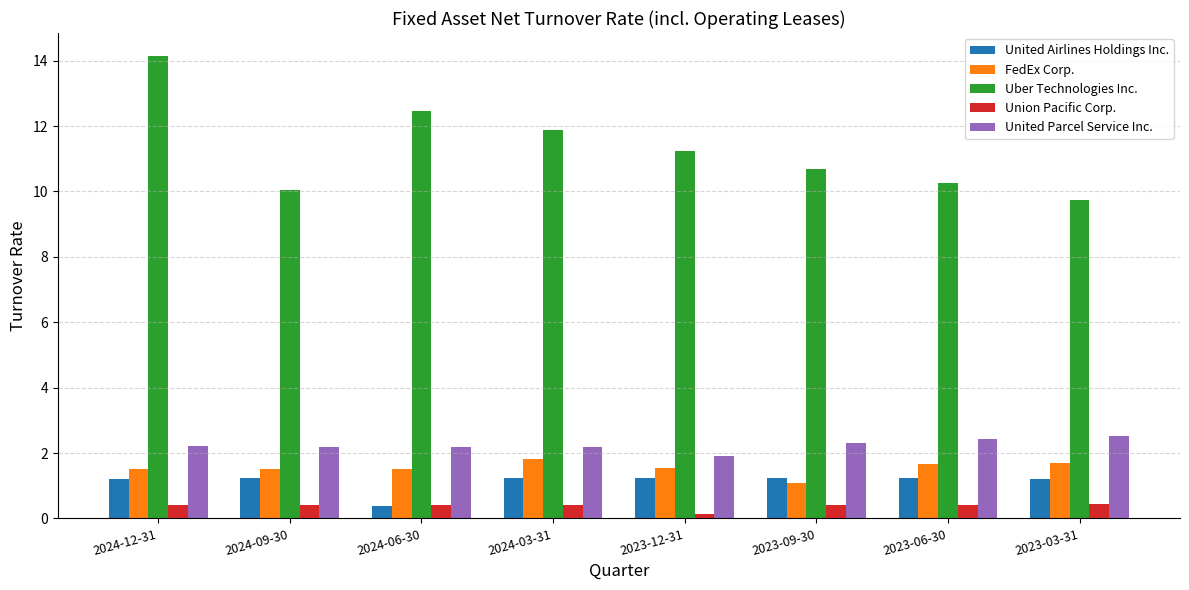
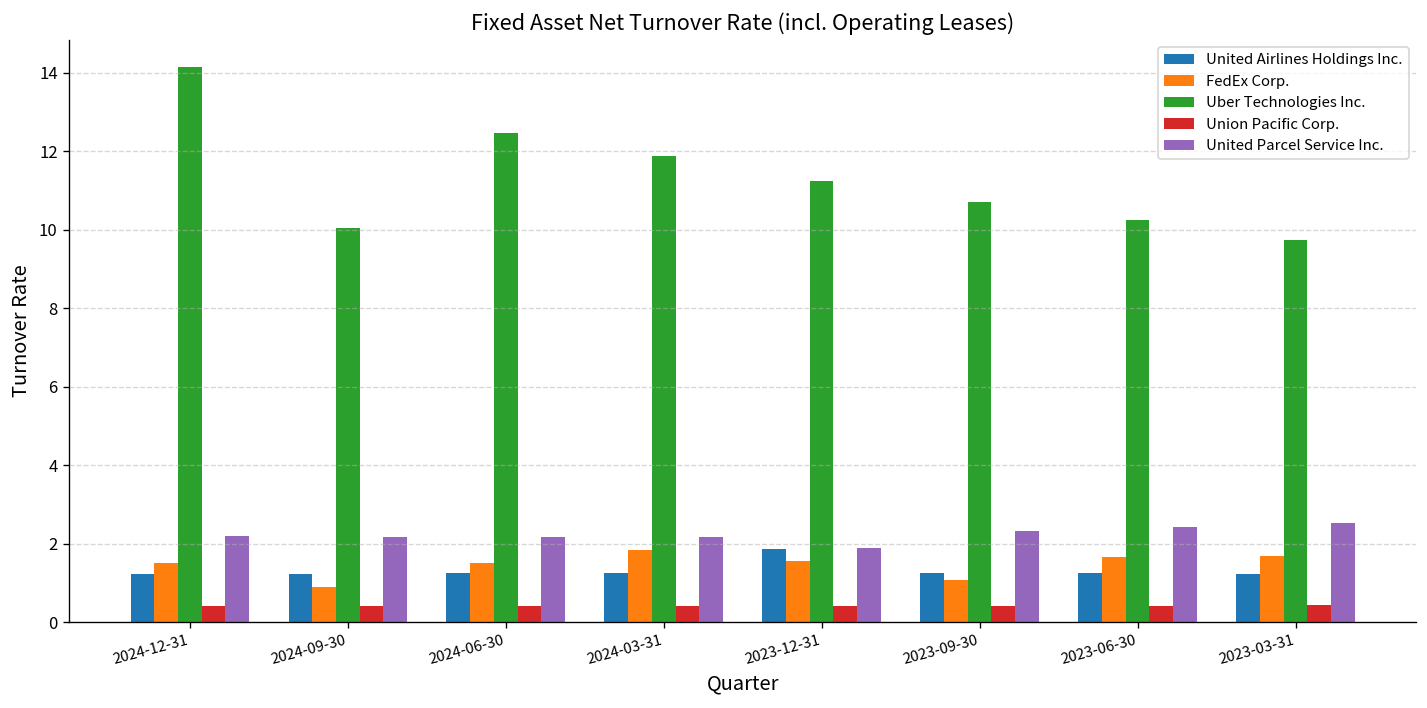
FedEx Corp., 2024-09-30: 1.5 -> 0.9
United Airlines Holdings Inc., 2024-06-30: 0.4 -> 1.3
United Airlines Holdings Inc., 2023-12-31: 1.2 -> 1.9
Union Pacific Corp., 2023-12-31: 0.1 -> 0.4
